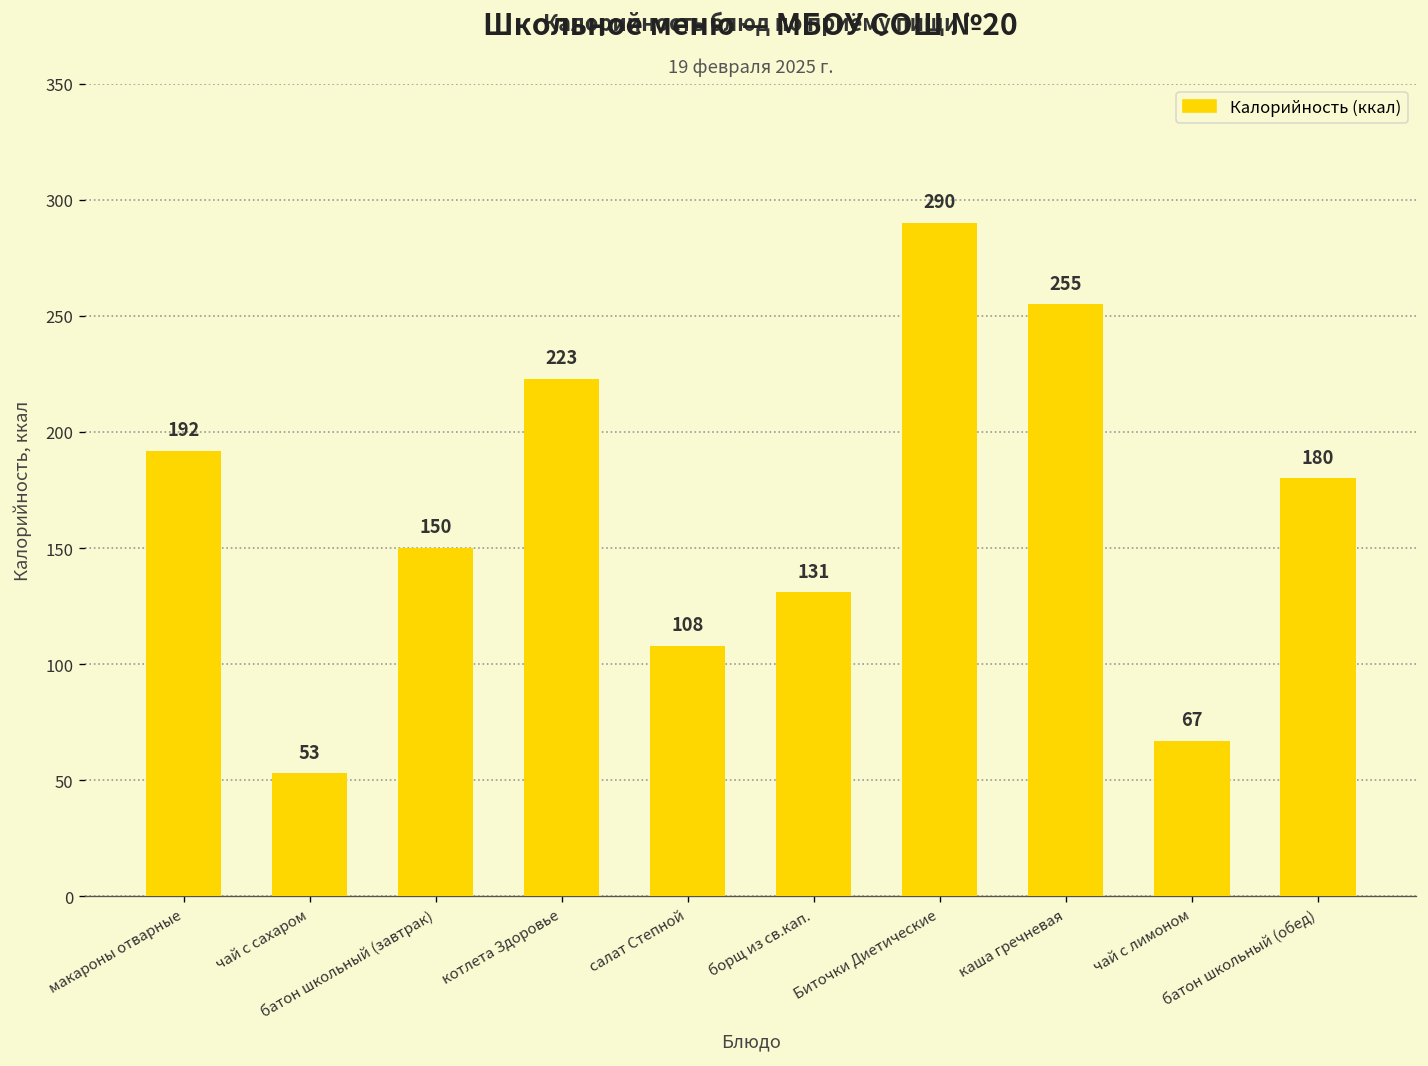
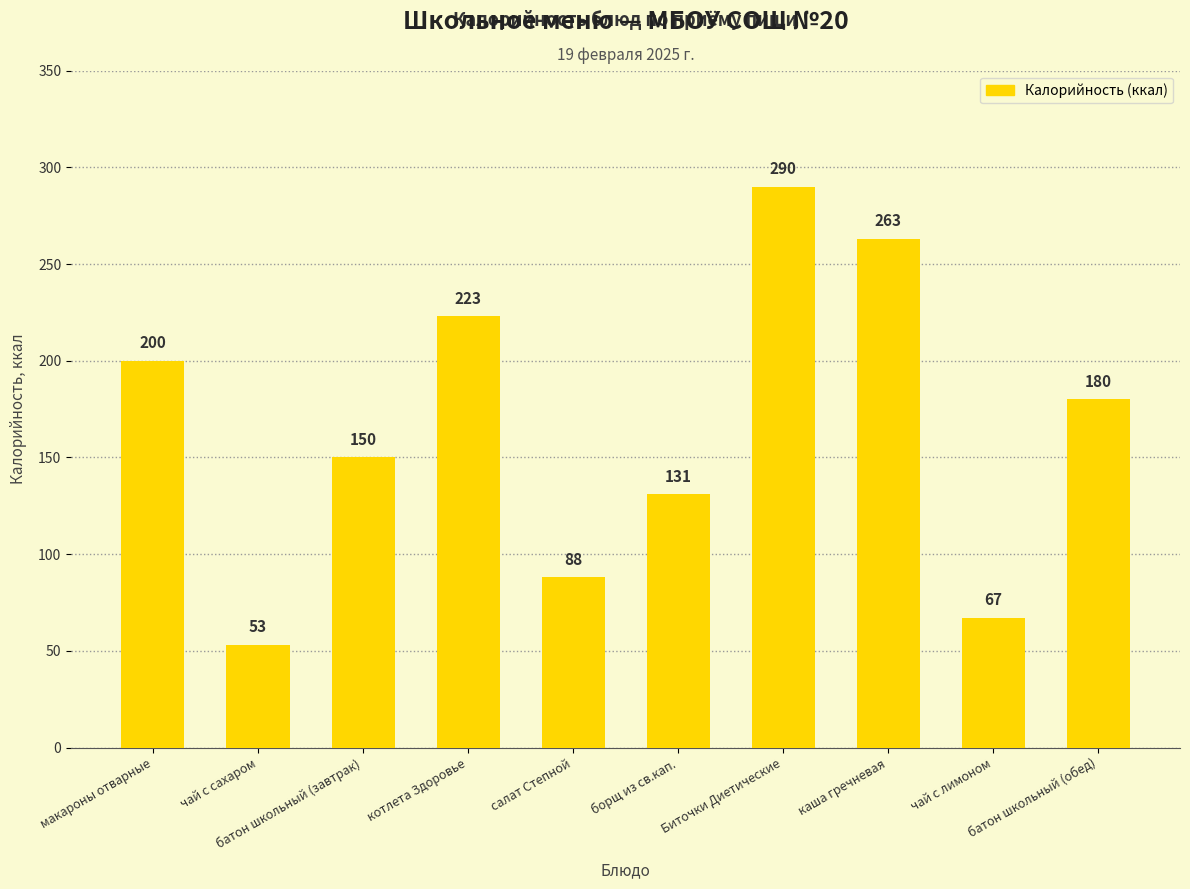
макароны отварные: 192 -> 200
салат Степной: 108 -> 88
каша гречневая: 255 -> 263
